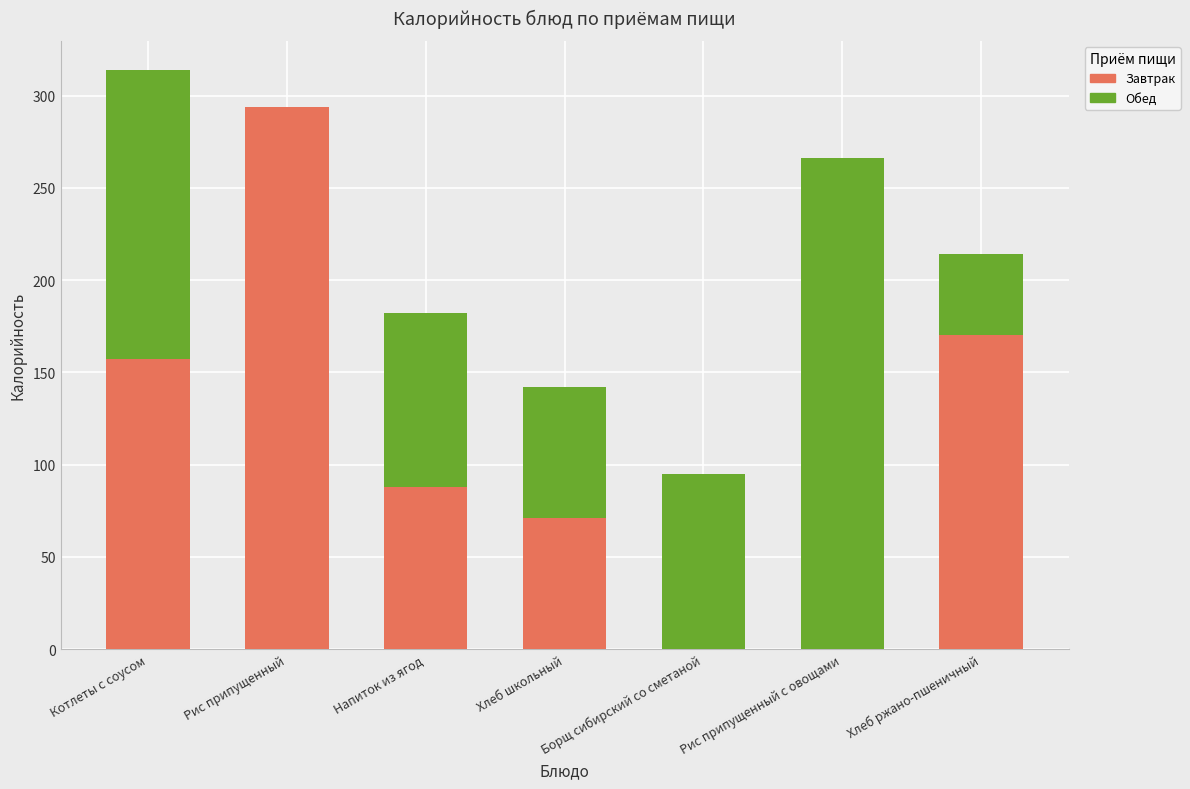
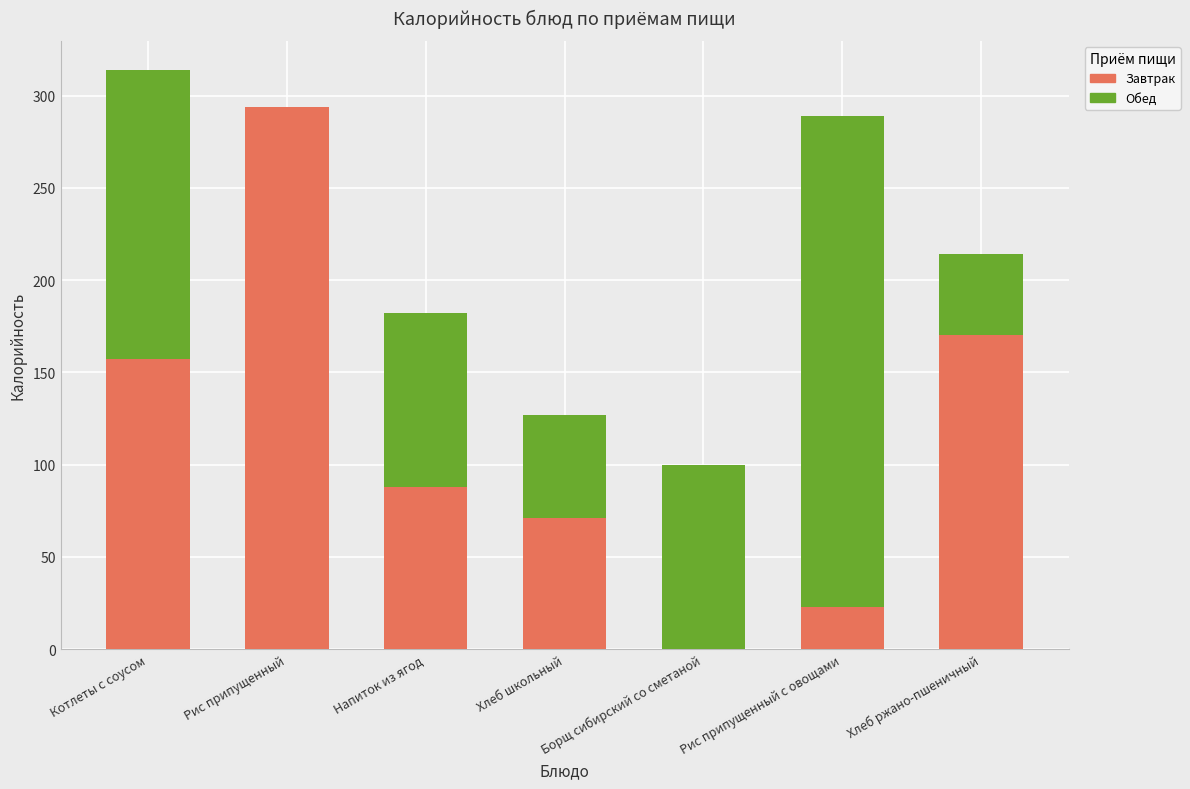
Обед, Хлеб школьный: 71 -> 56
Обед, Борщ сибирский со сметаной: 95 -> 100
Завтрак, Рис припущенный с овощами: 0 -> 23
